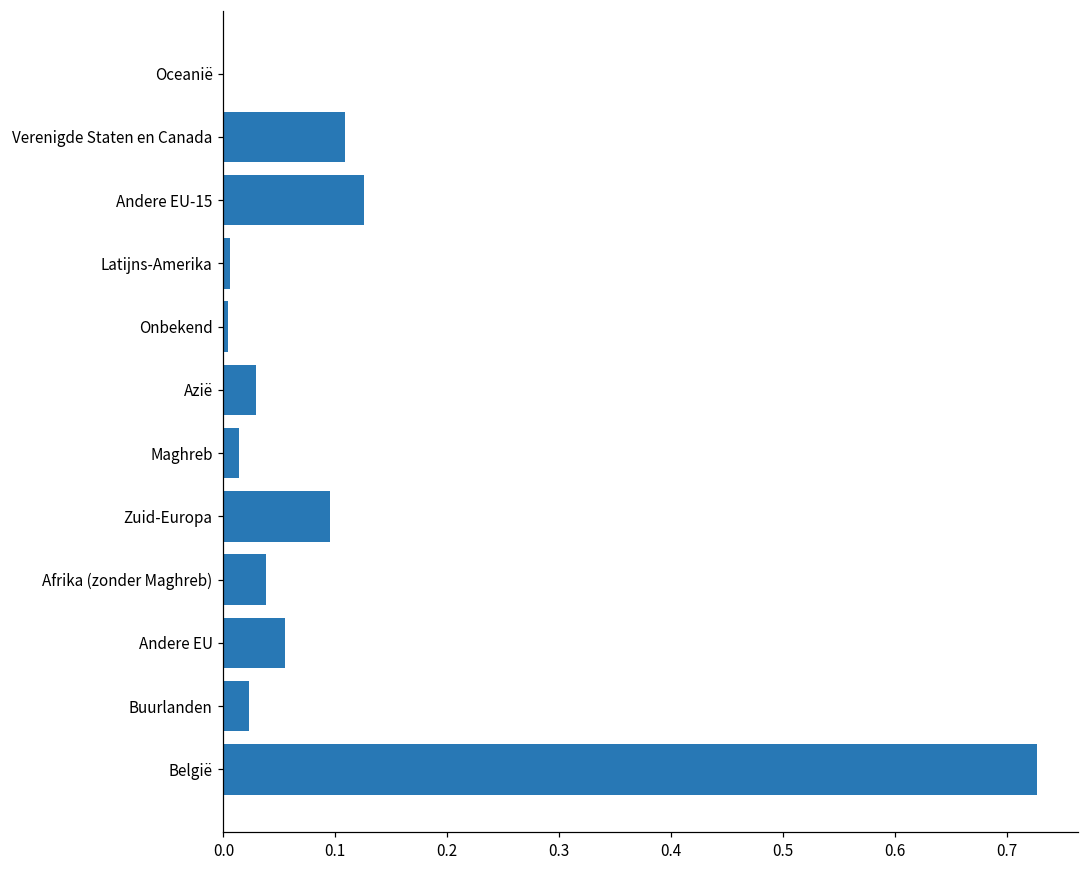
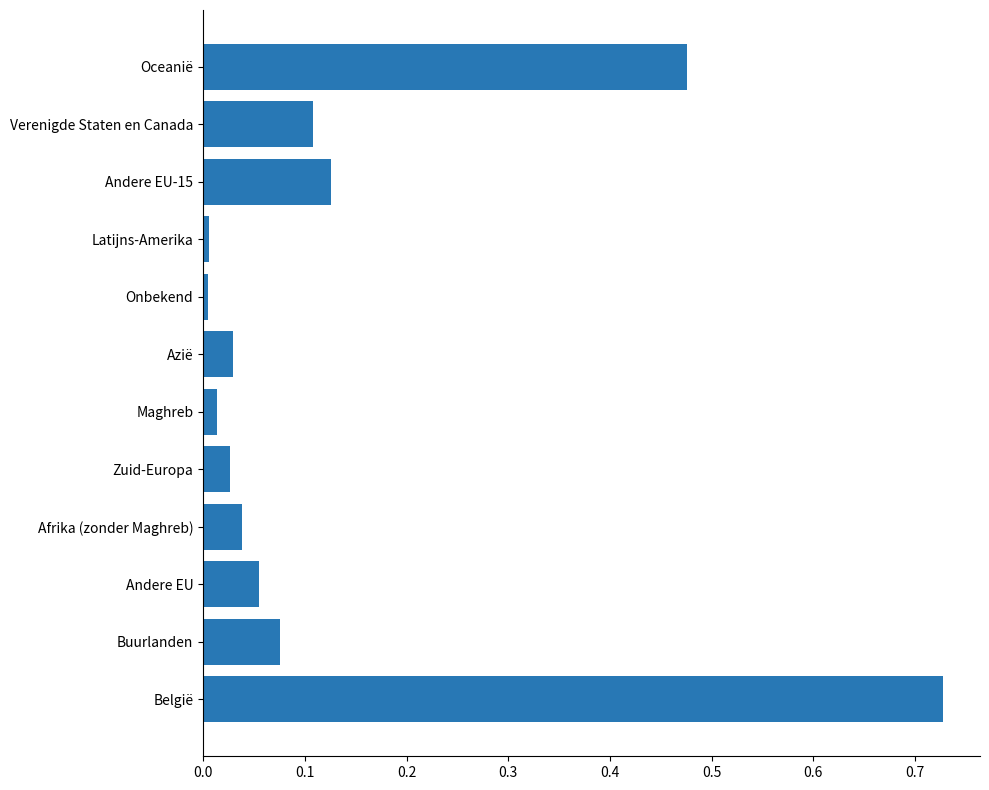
Oceanië: 0.000 -> 0.475
Zuid-Europa: 0.095 -> 0.026
Buurlanden: 0.023 -> 0.075
